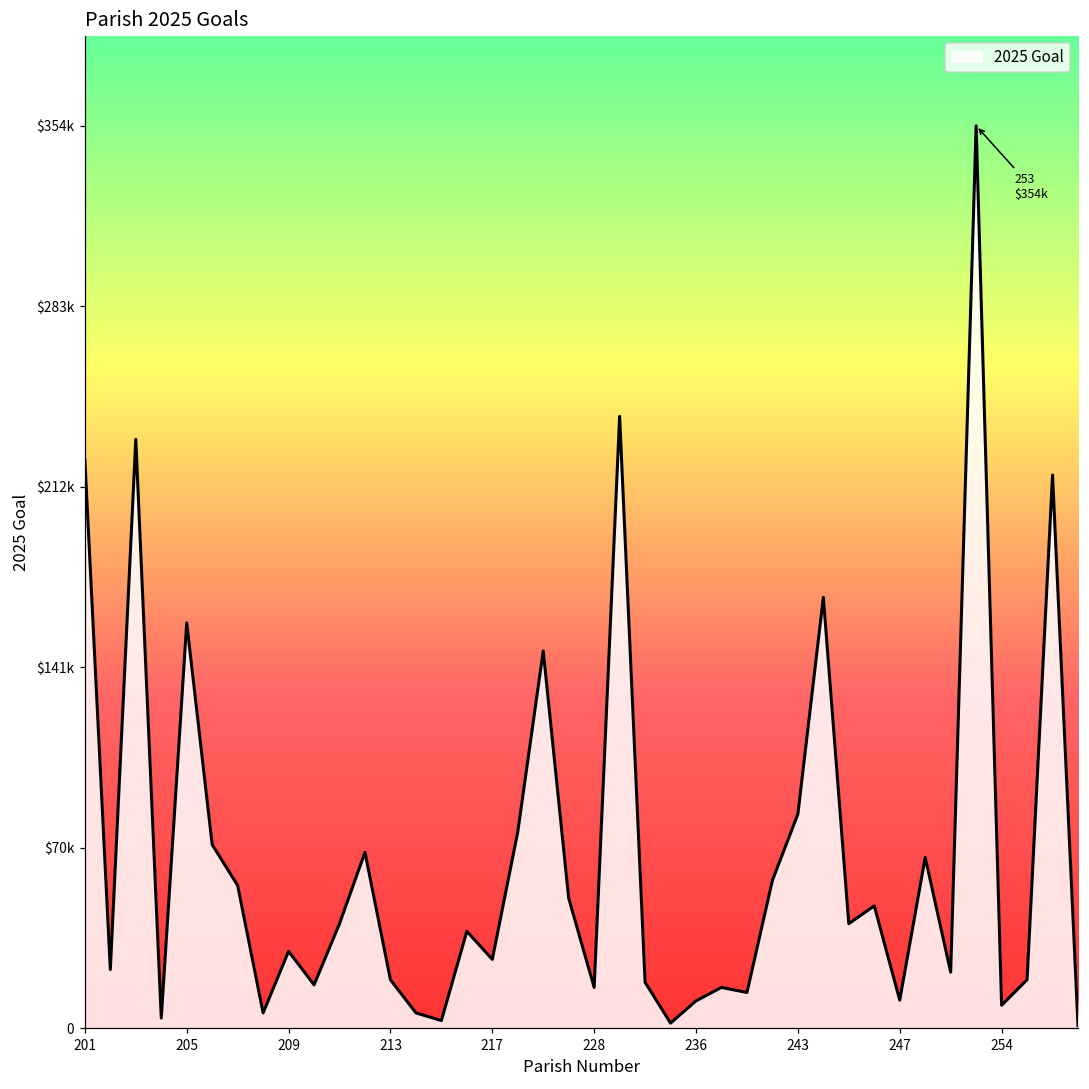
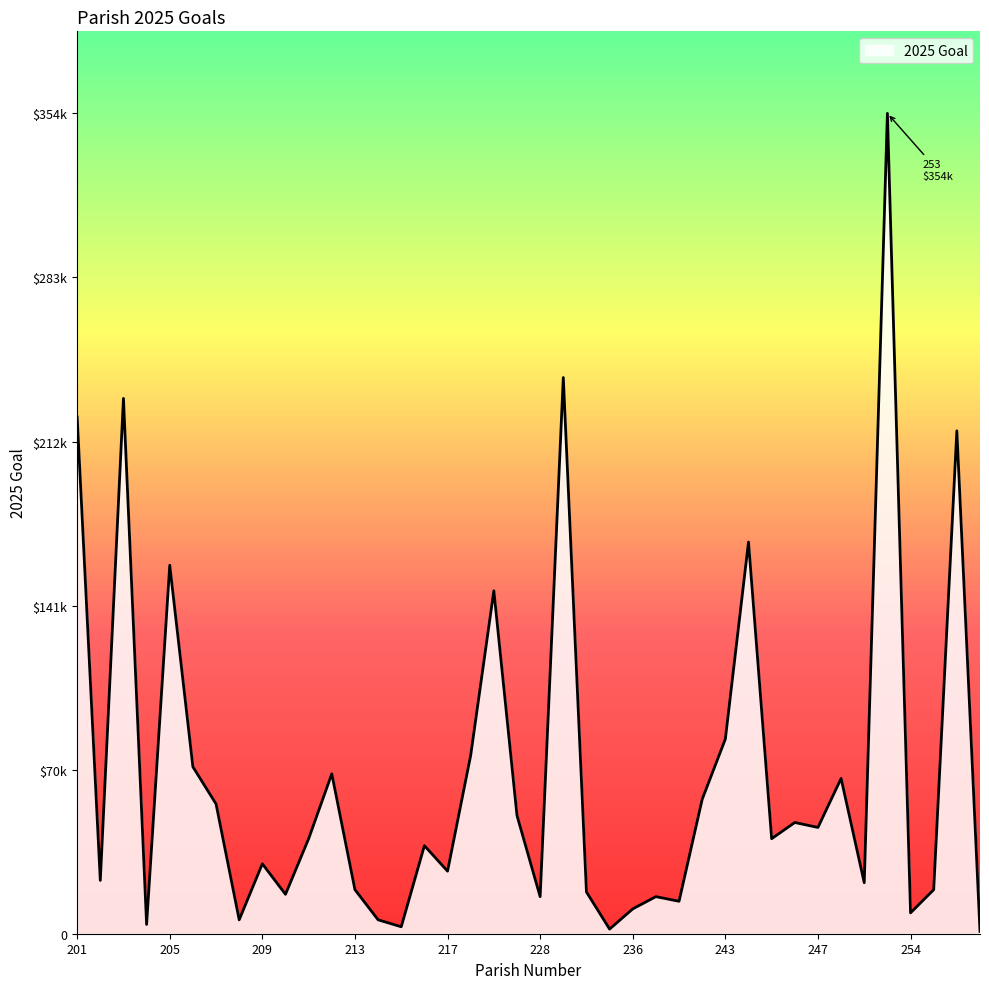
247: $11000 -> $46000
